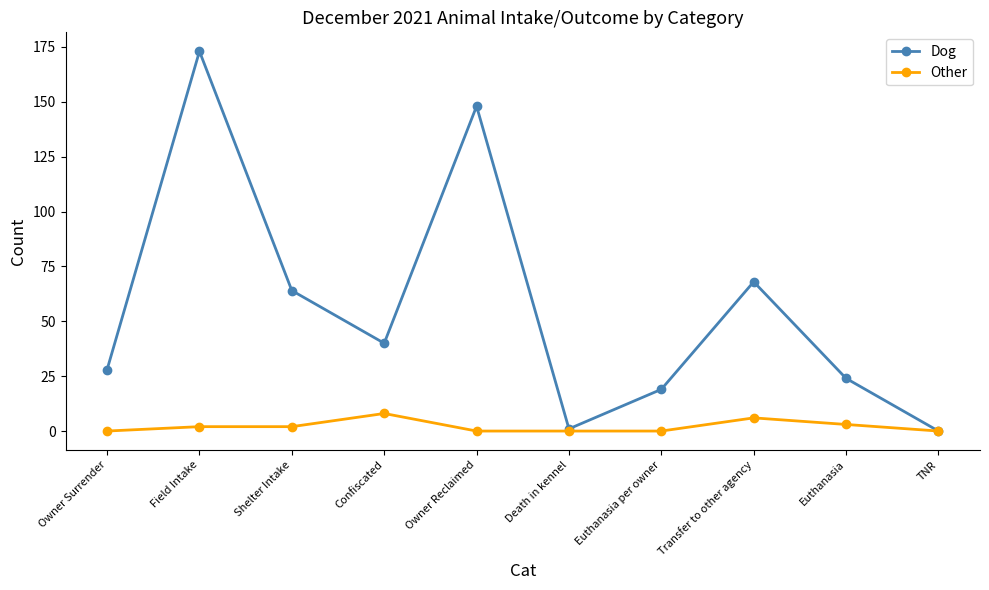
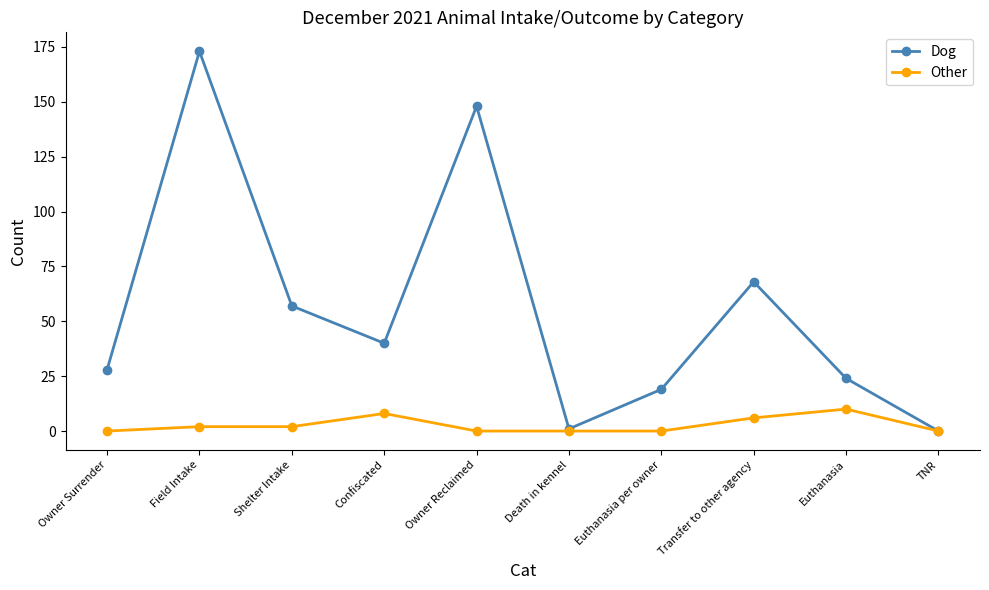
Dog, Shelter Intake: 64 -> 57
Other, Euthanasia: 3 -> 10
